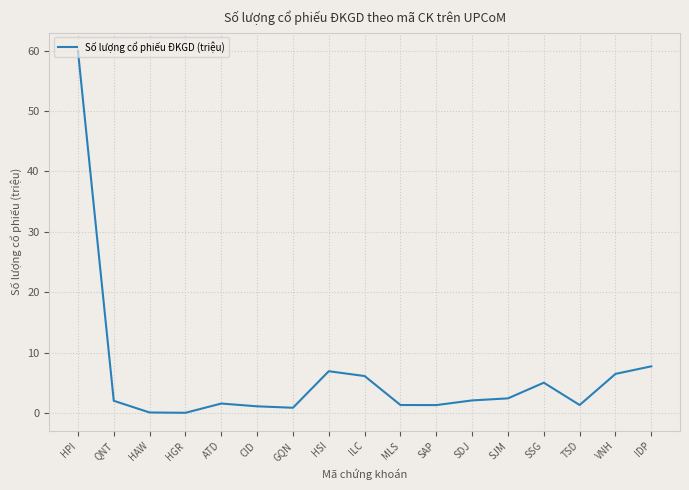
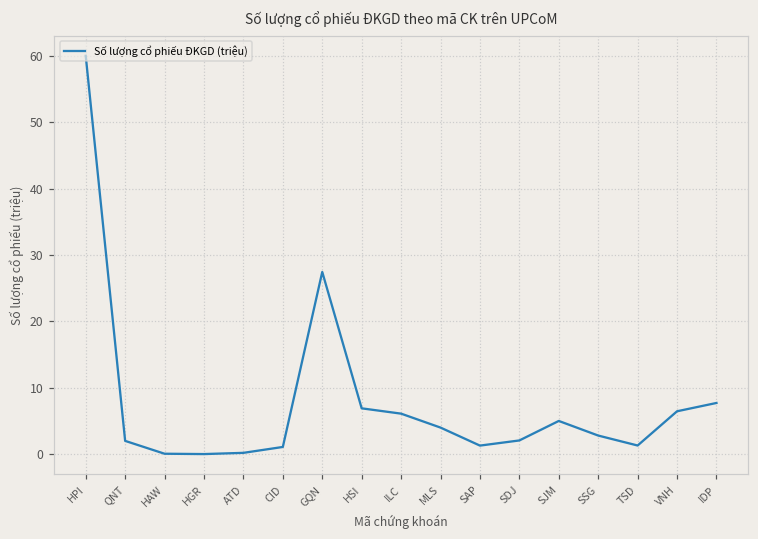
ATD: 2 -> 0
GQN: 1 -> 27
MLS: 1 -> 4
SJM: 2 -> 5
SSG: 5 -> 3
